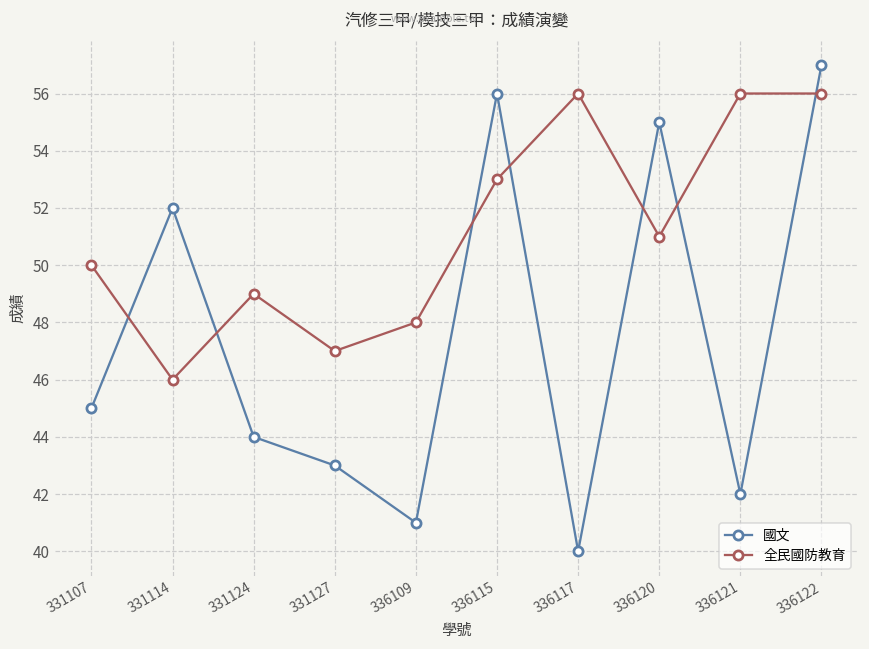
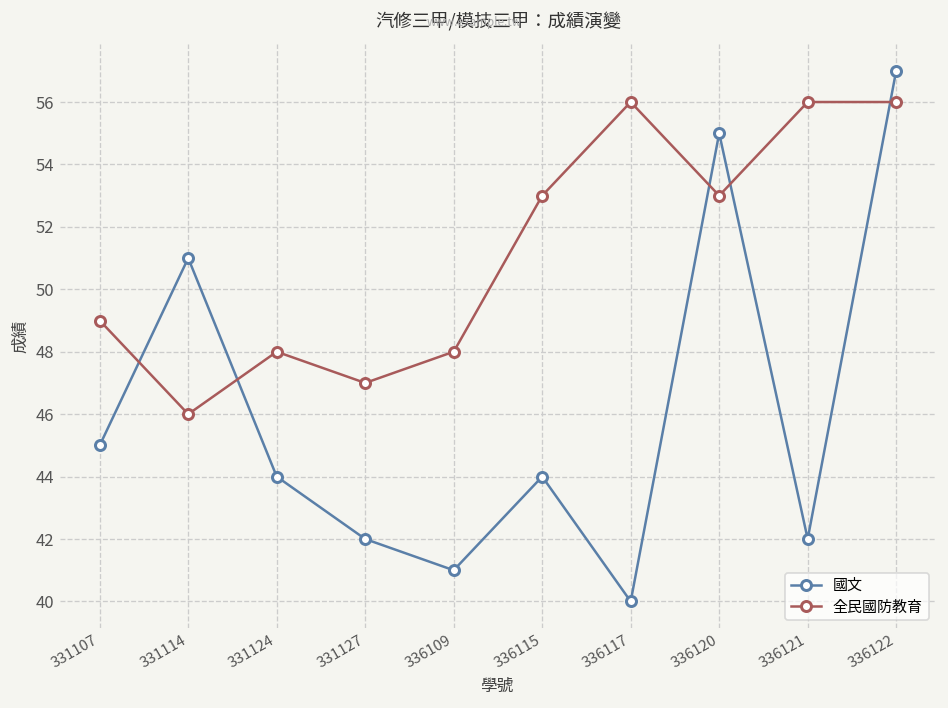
全民國防教育, 331107: 50 -> 49
國文, 331114: 52 -> 51
全民國防教育, 331124: 49 -> 48
國文, 331127: 43 -> 42
國文, 336115: 56 -> 44
全民國防教育, 336120: 51 -> 53
